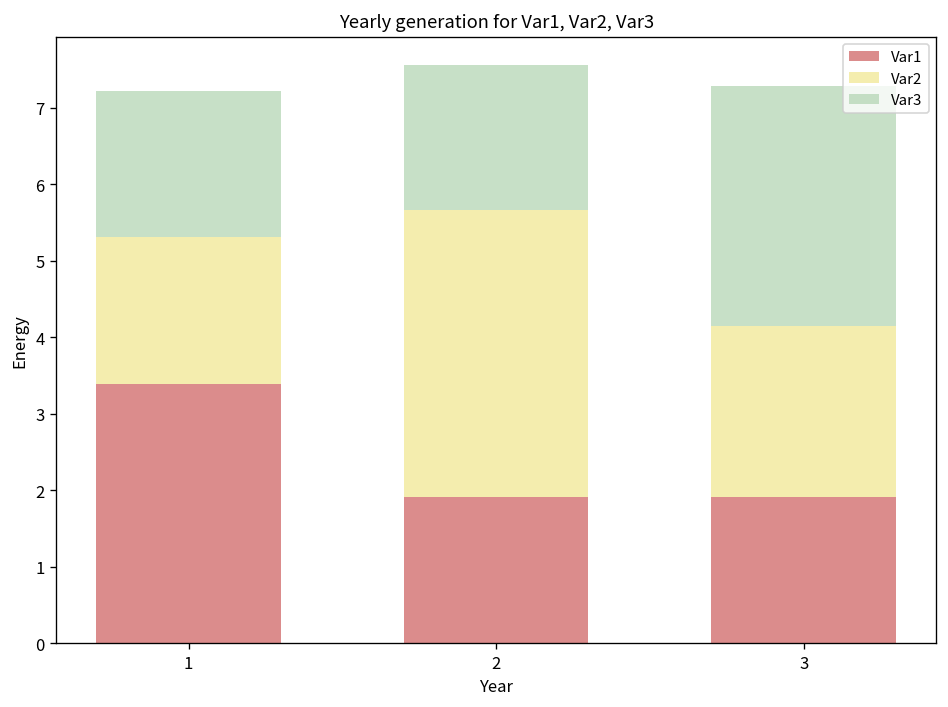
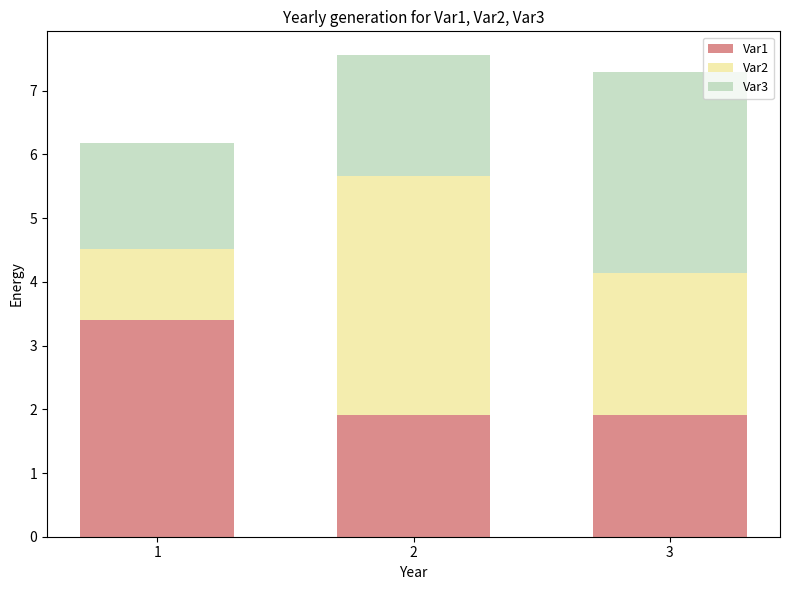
Var2, 1: 1.9 -> 1.1
Var3, 1: 1.9 -> 1.6
